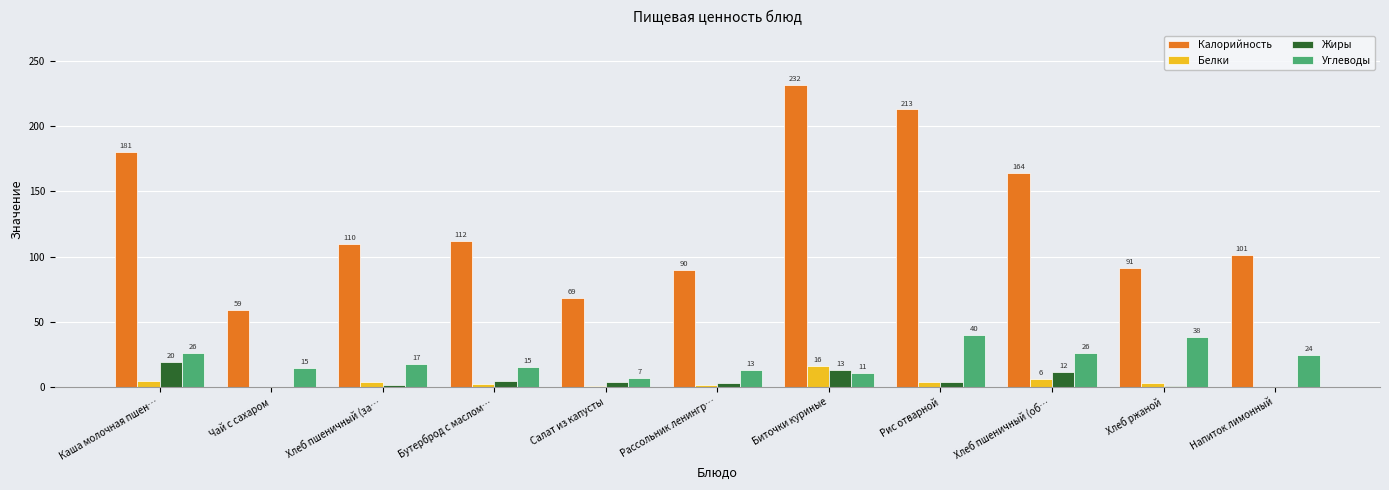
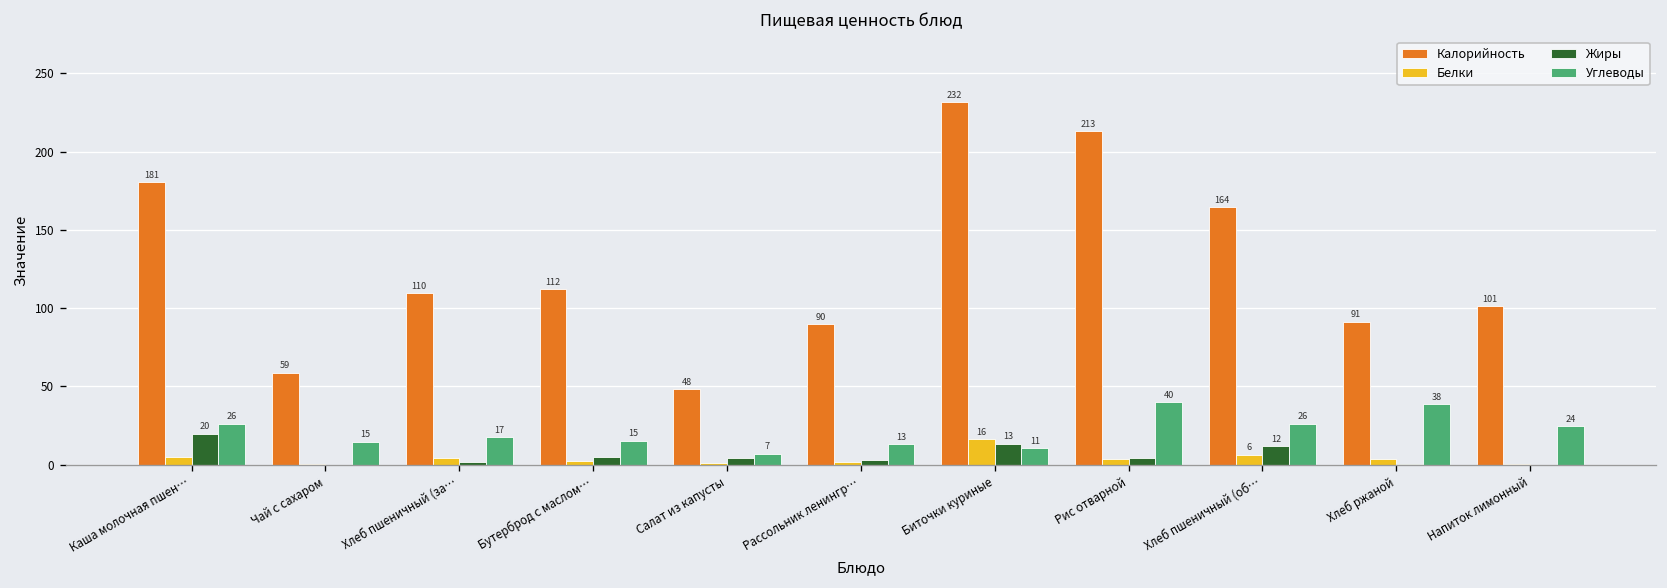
Калорийность, Салат из капусты: 69 -> 48
